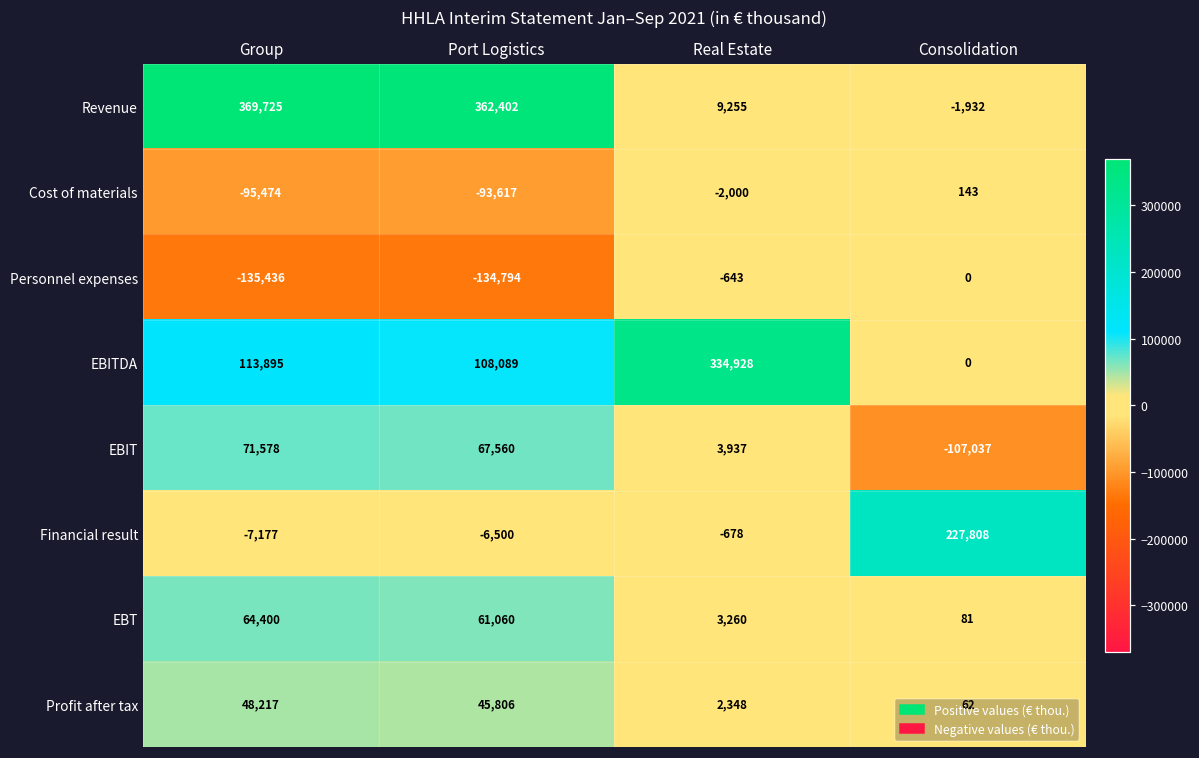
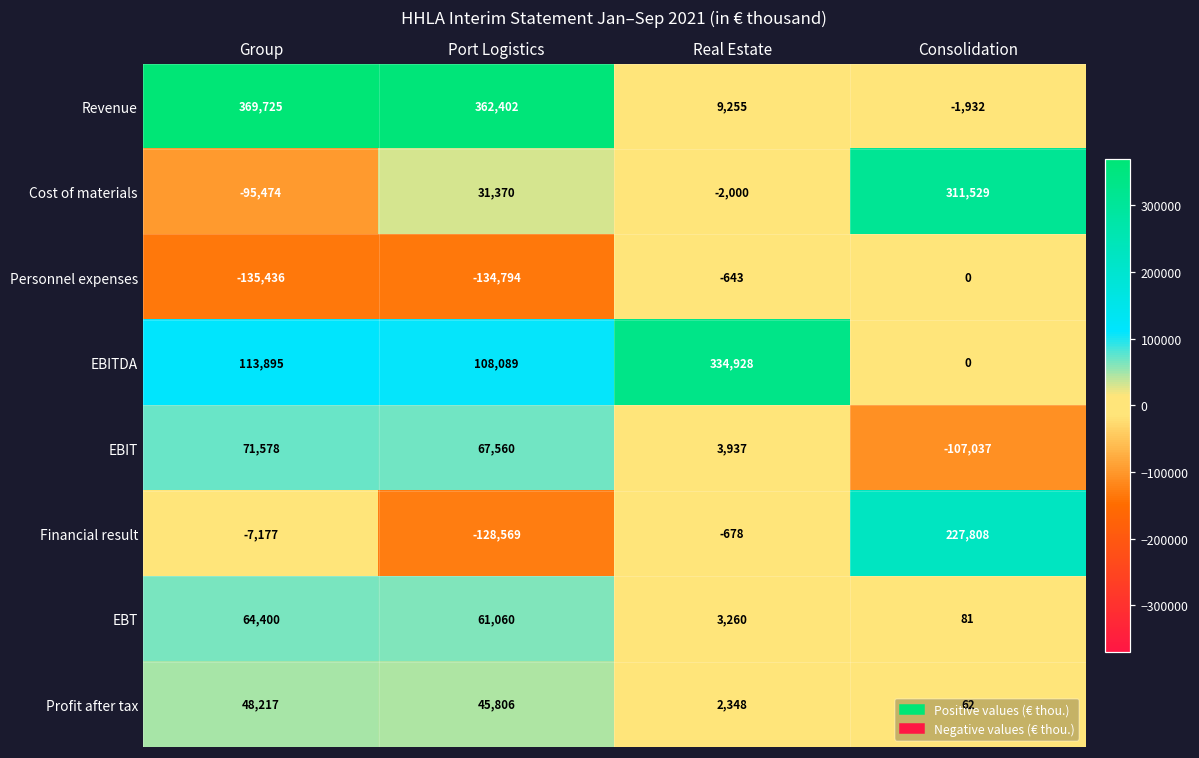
Cost of materials, Port Logistics: -93,617 -> 31,370
Cost of materials, Consolidation: 143 -> 311,529
Financial result, Port Logistics: -6,500 -> -128,569
